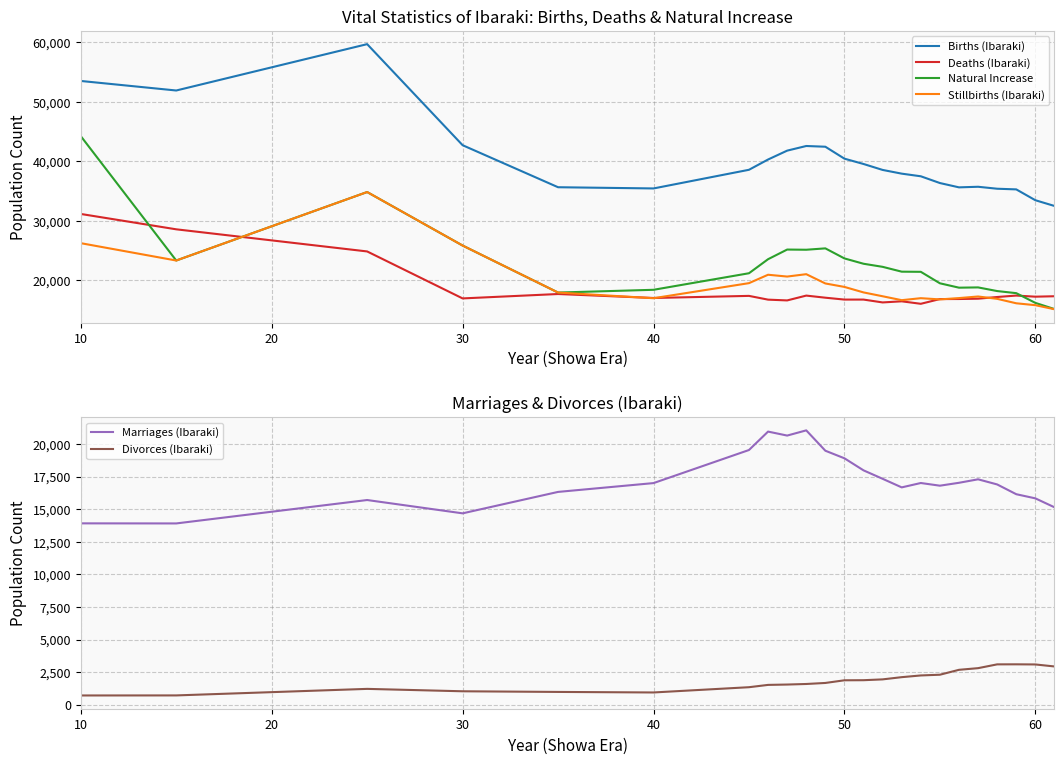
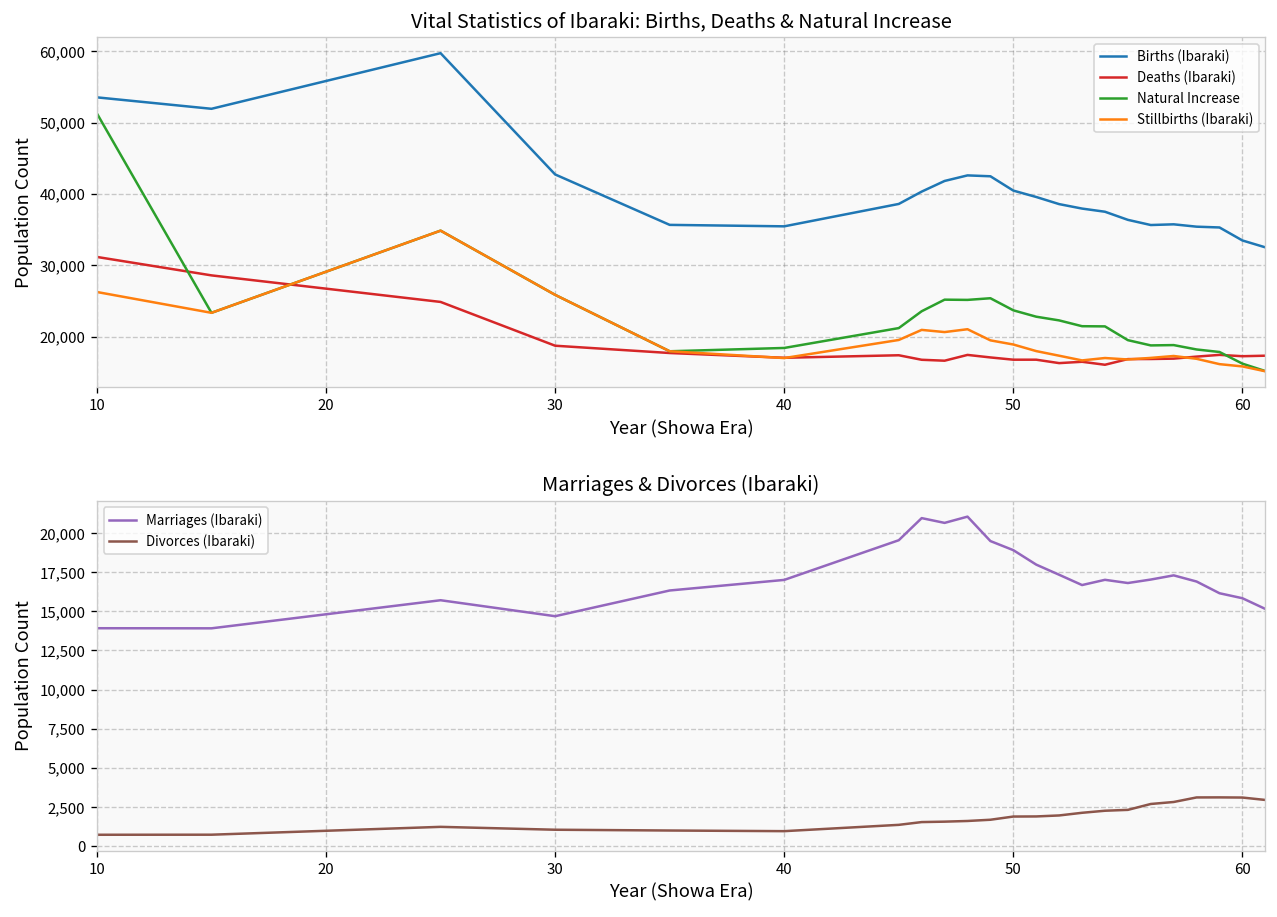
Vital Statistics of Ibaraki: Births, Deaths & Natural Increase, Natural Increase, 10: 44,000 -> 51,000
Vital Statistics of Ibaraki: Births, Deaths & Natural Increase, Deaths (Ibaraki), 30: 17,000 -> 19,000
